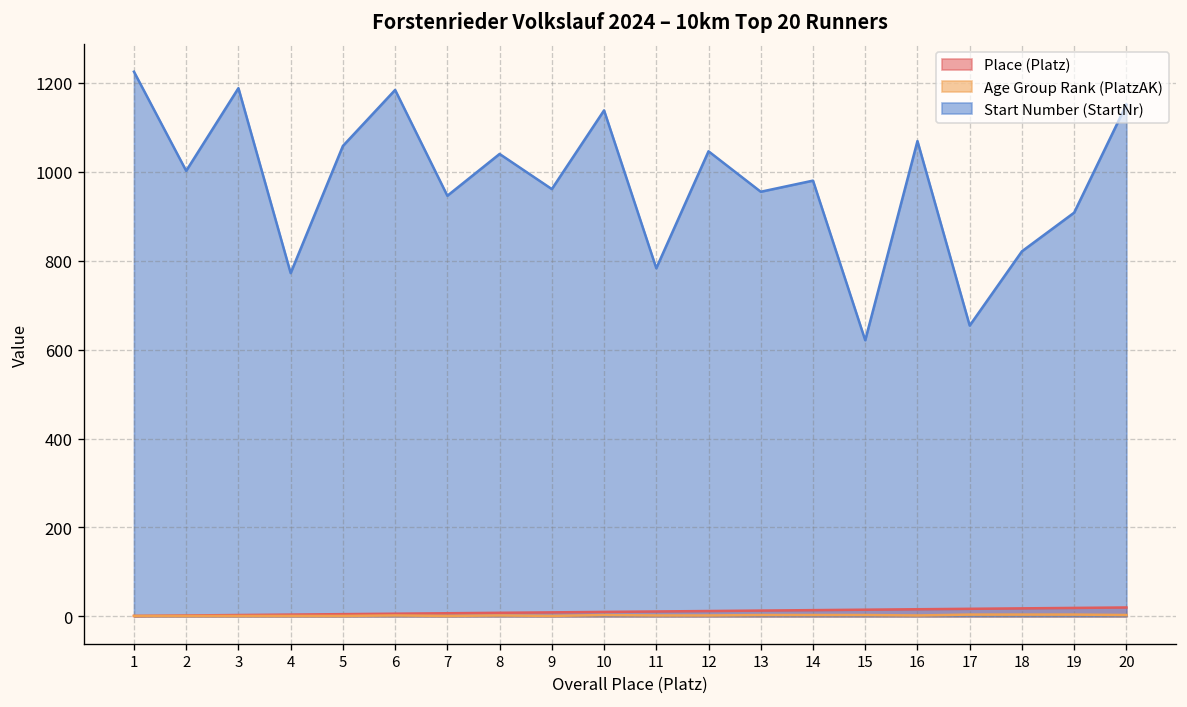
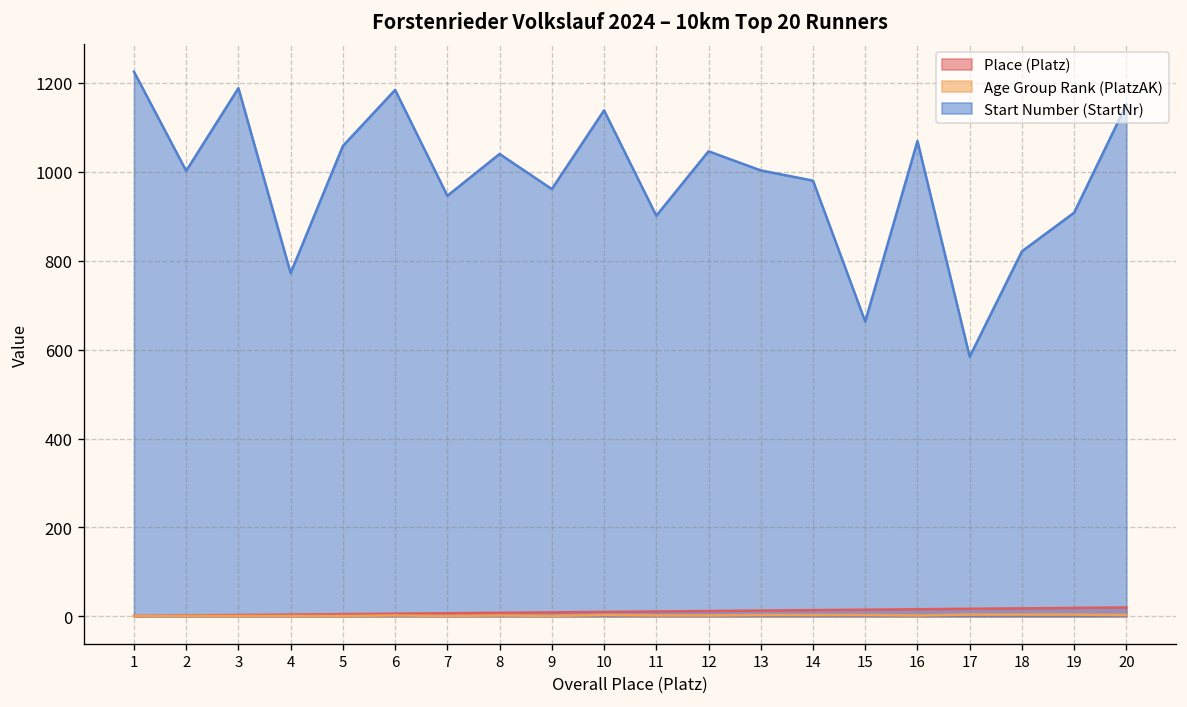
Start Number (StartNr), 11: 780 -> 900
Start Number (StartNr), 13: 960 -> 1000
Start Number (StartNr), 15: 620 -> 660
Start Number (StartNr), 17: 650 -> 580
